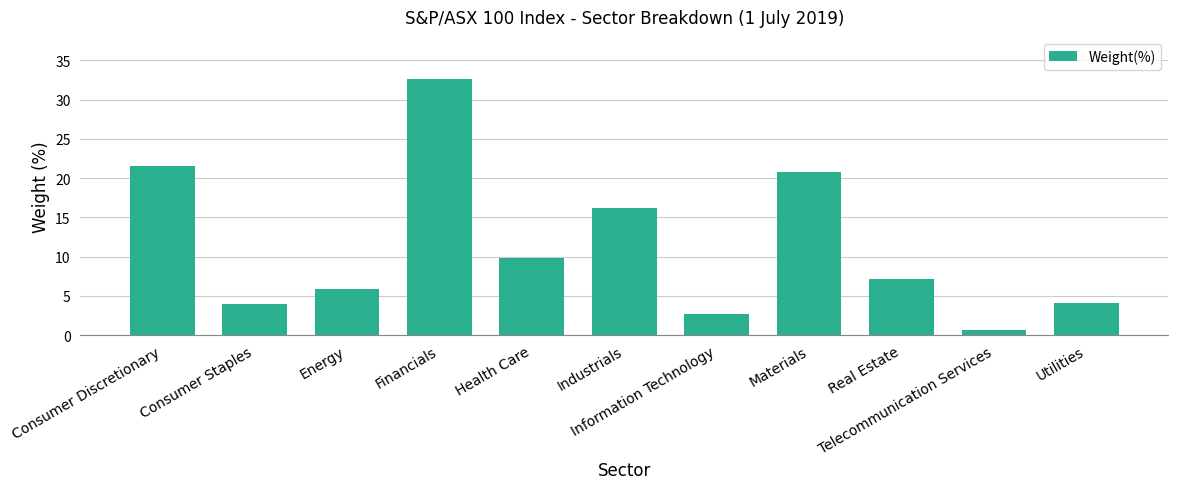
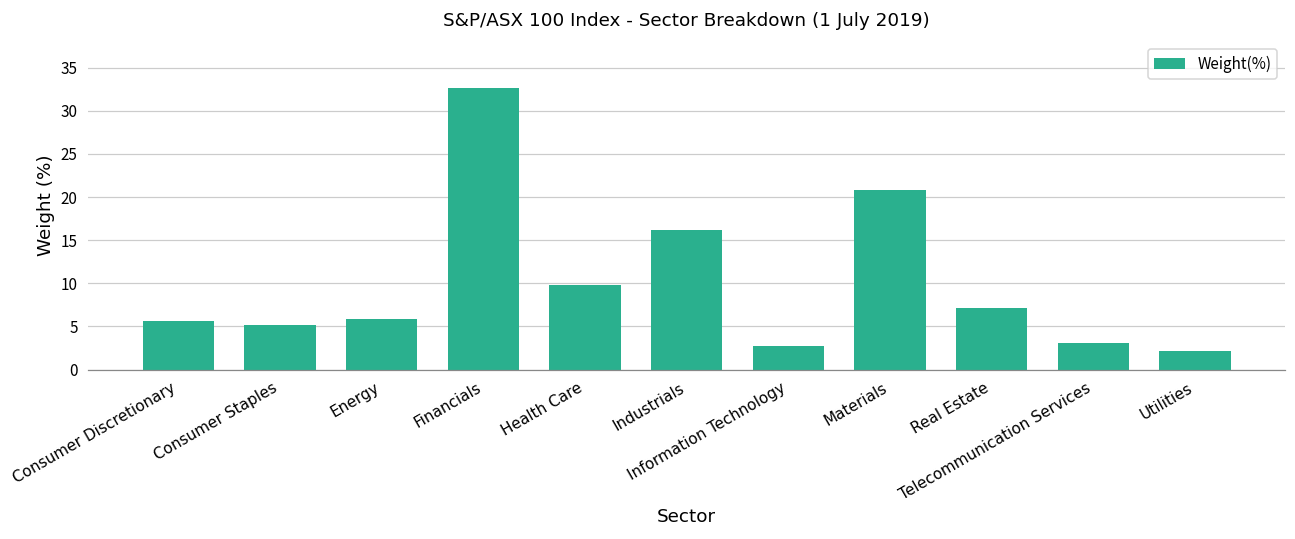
Consumer Discretionary: 22 -> 6
Consumer Staples: 4 -> 5
Telecommunication Services: 1 -> 3
Utilities: 4 -> 2
